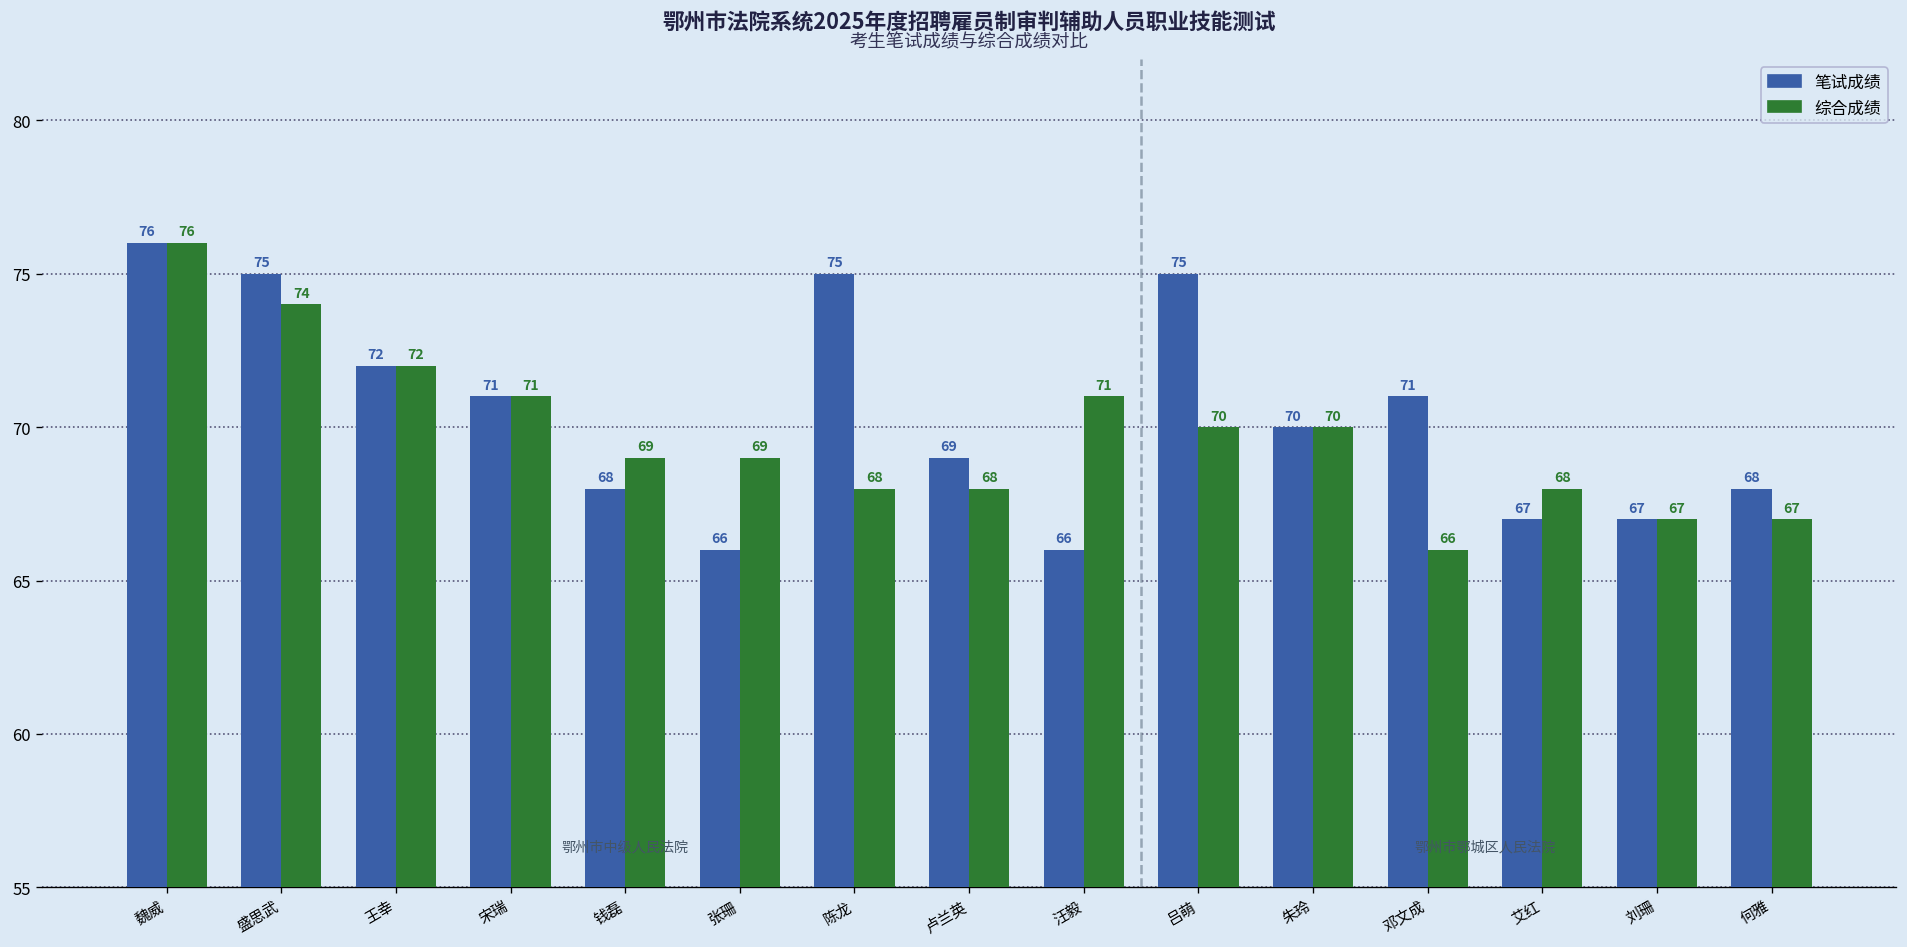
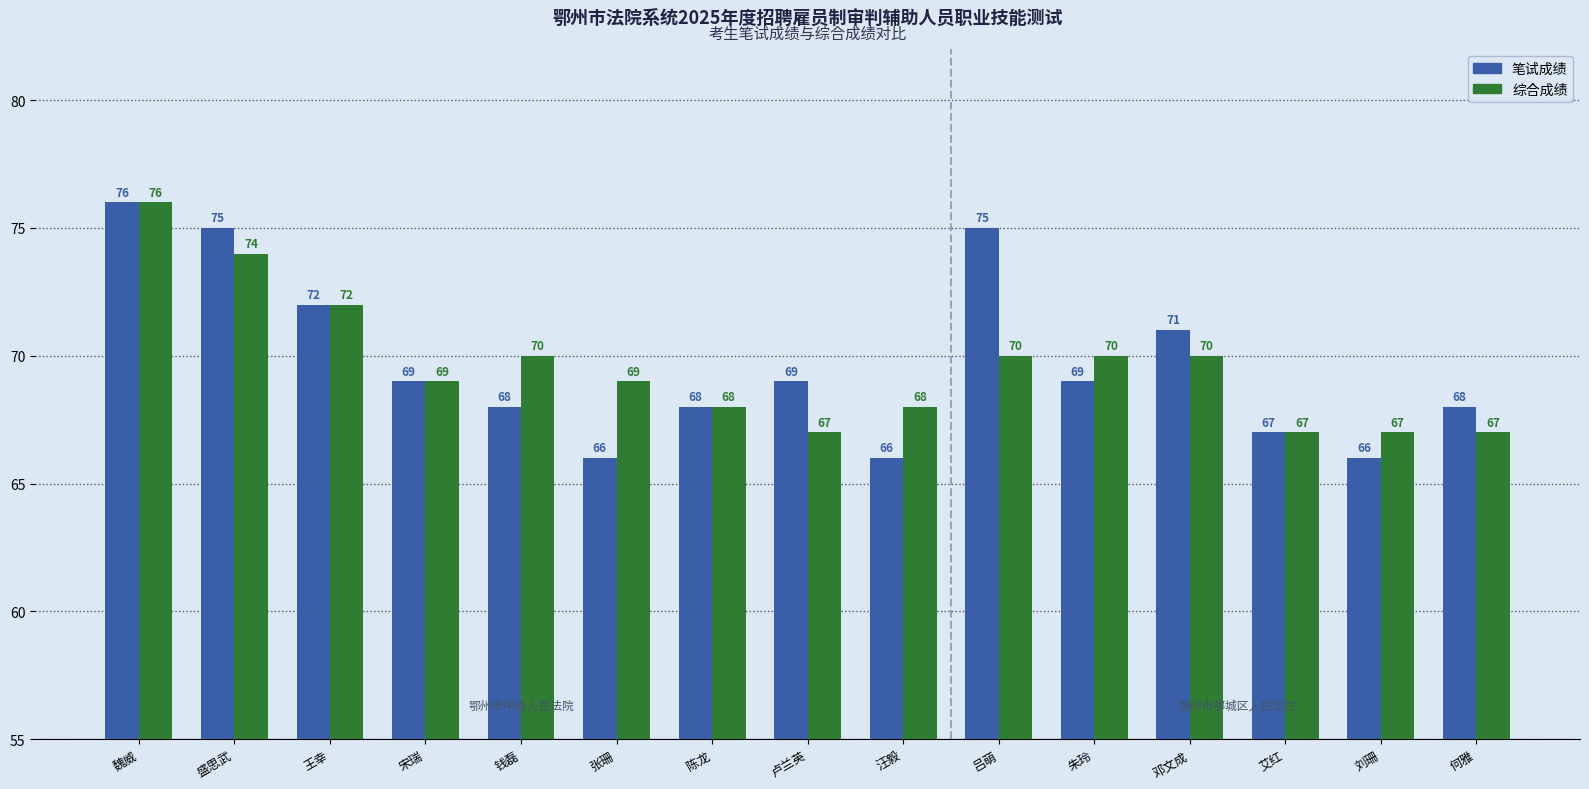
笔试成绩, 宋瑞: 71 -> 69
综合成绩, 宋瑞: 71 -> 69
综合成绩, 钱磊: 69 -> 70
笔试成绩, 陈龙: 75 -> 68
综合成绩, 卢兰英: 68 -> 67
综合成绩, 汪毅: 71 -> 68
笔试成绩, 朱玲: 70 -> 69
综合成绩, 邓文成: 66 -> 70
综合成绩, 艾红: 68 -> 67
笔试成绩, 刘珊: 67 -> 66
